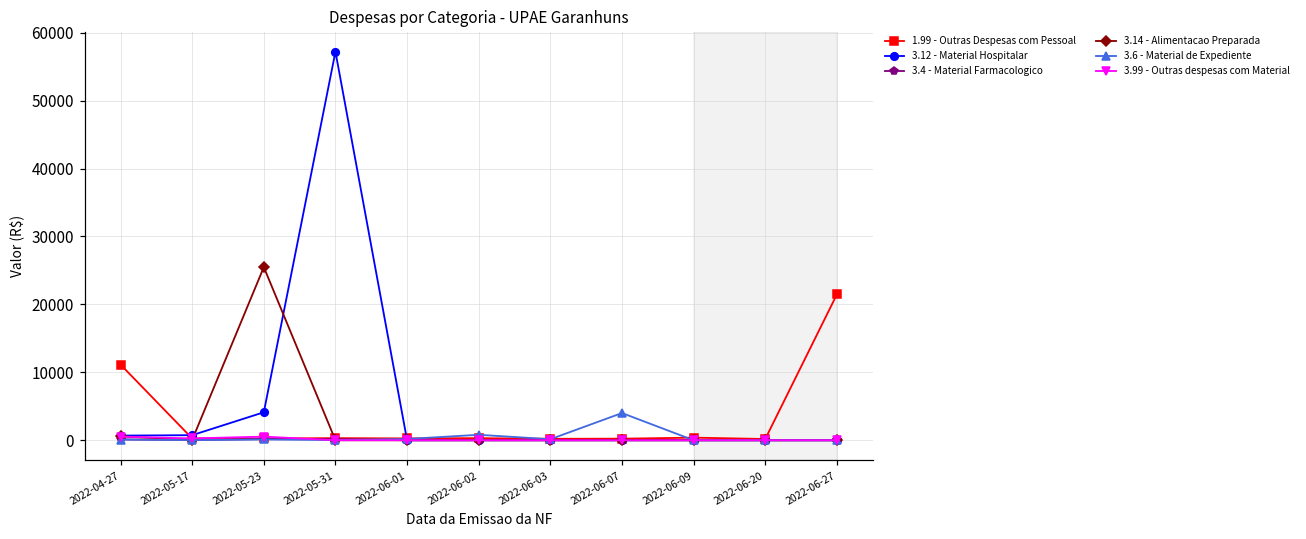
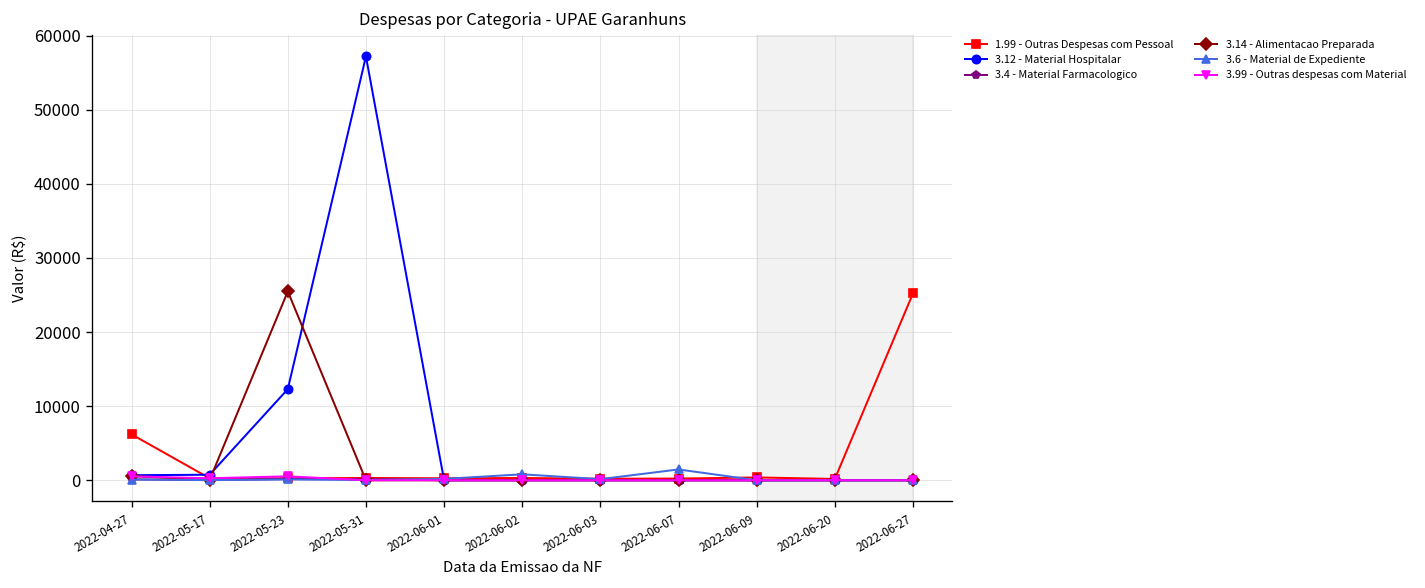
1.99 - Outras Despesas com Pessoal, 2022-04-27: 11000 -> 6000
3.12 - Material Hospitalar, 2022-05-23: 4000 -> 12000
3.6 - Material de Expediente, 2022-06-07: 4000 -> 1000
1.99 - Outras Despesas com Pessoal, 2022-06-27: 21000 -> 25000
